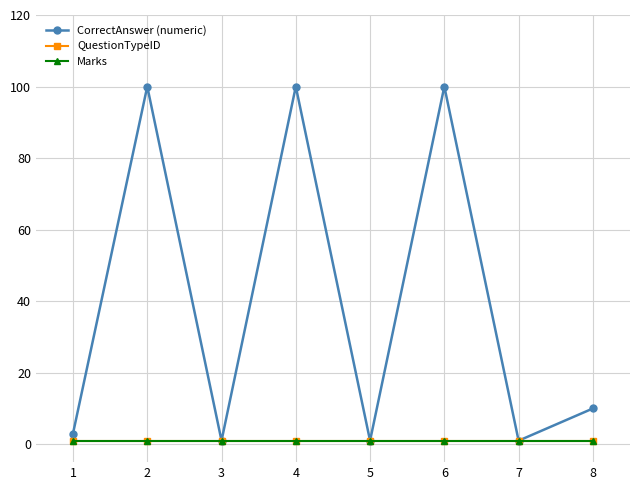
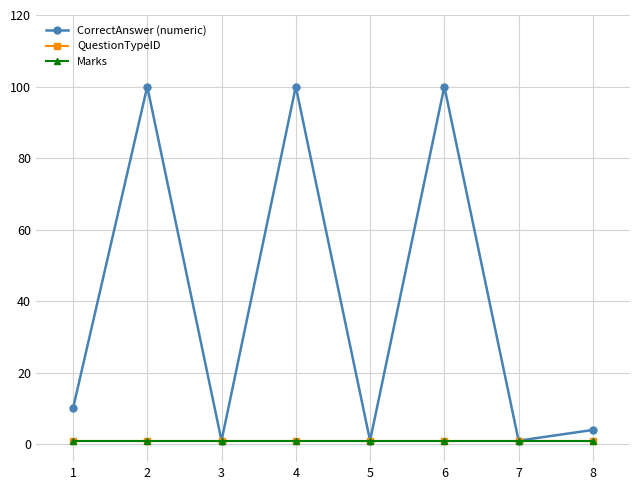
CorrectAnswer (numeric), 1: 3 -> 10
CorrectAnswer (numeric), 8: 10 -> 4
